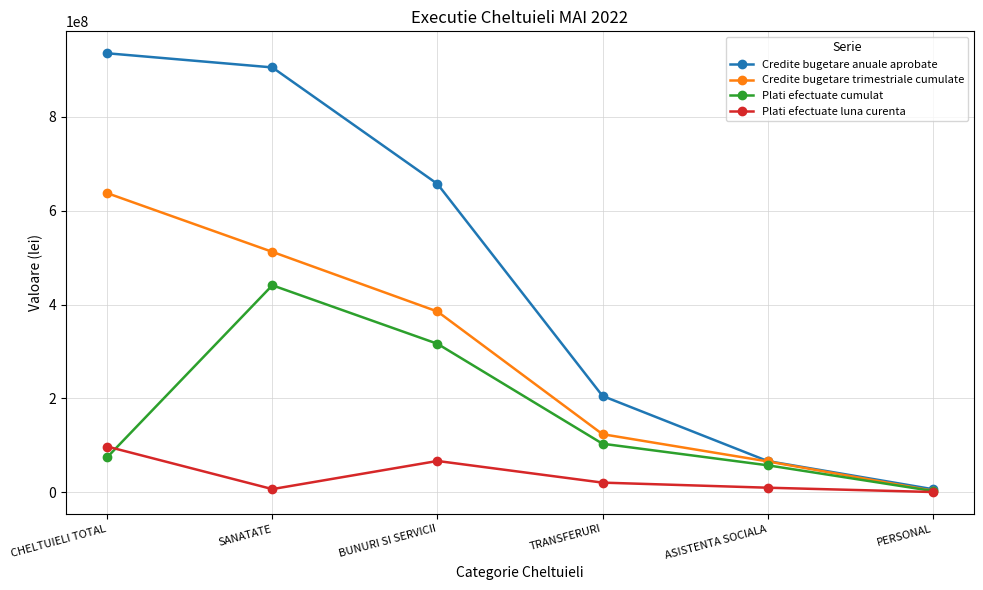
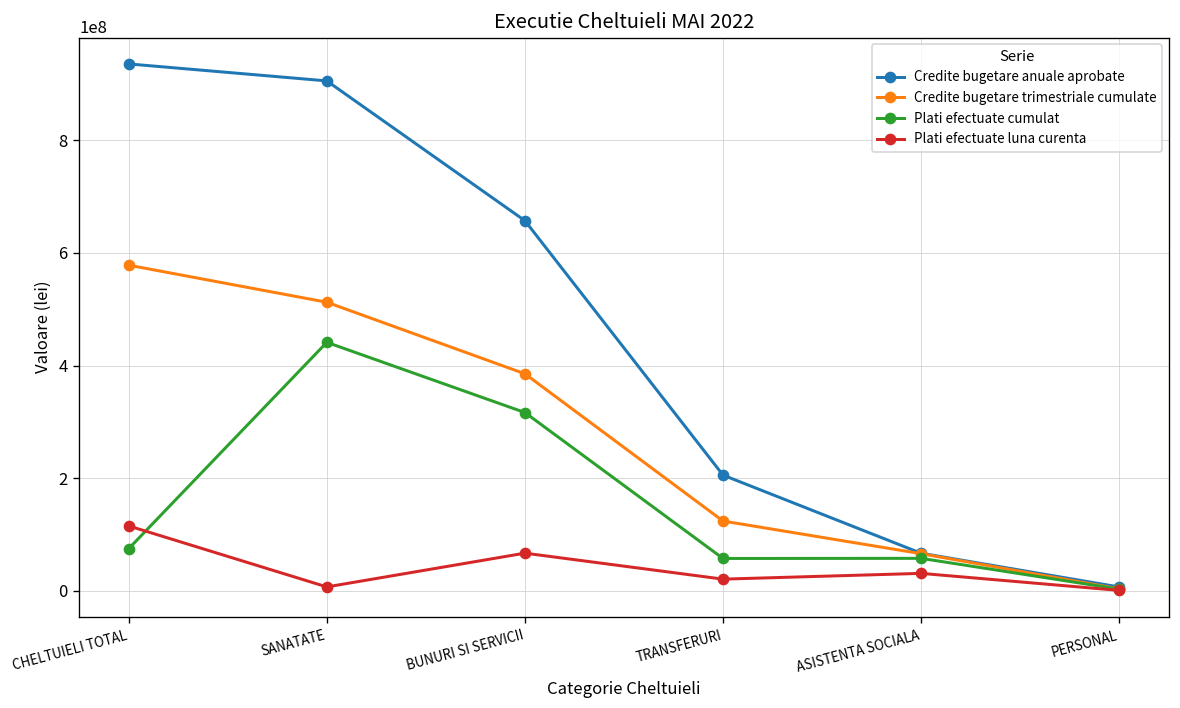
Credite bugetare trimestriale cumulate, CHELTUIELI TOTAL: 640000000 -> 580000000
Plati efectuate luna curenta, CHELTUIELI TOTAL: 100000000 -> 120000000
Plati efectuate cumulat, TRANSFERURI: 100000000 -> 60000000
Plati efectuate luna curenta, ASISTENTA SOCIALA: 10000000 -> 30000000
